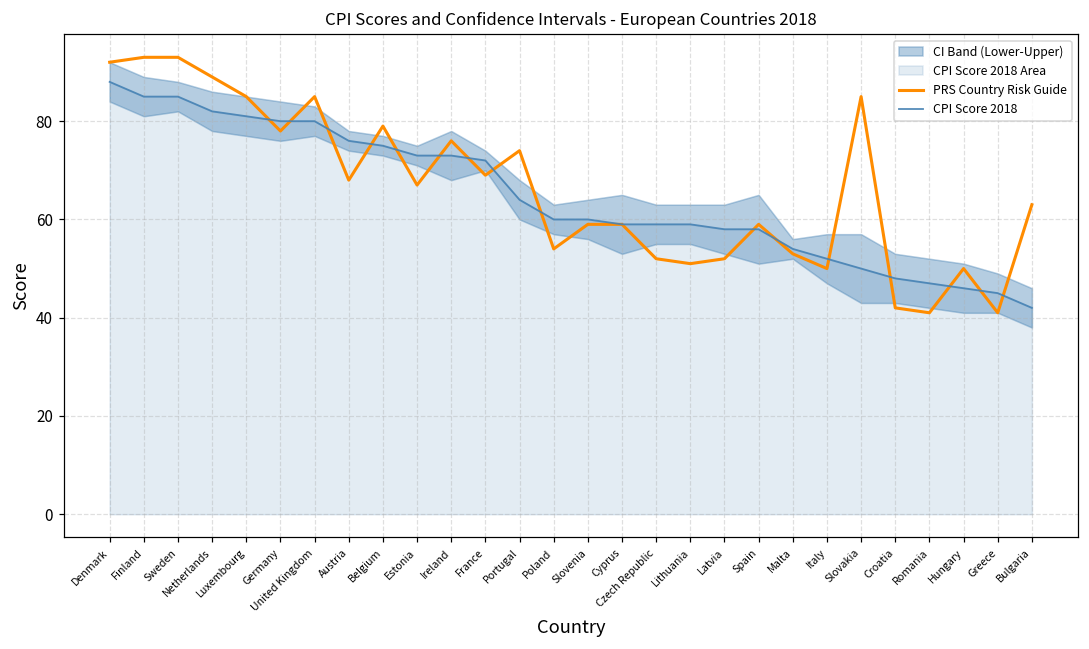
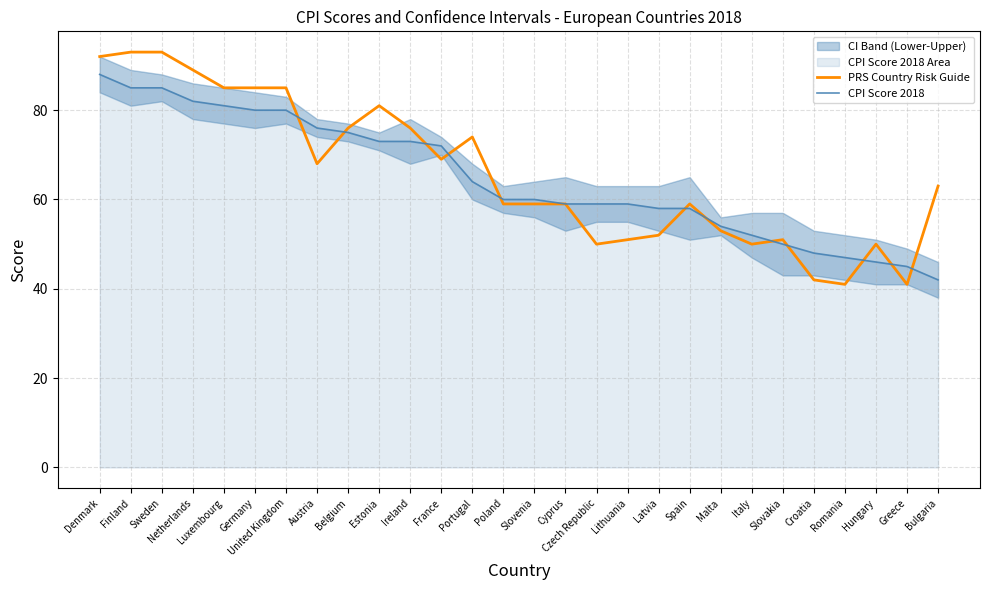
PRS Country Risk Guide, Germany: 78 -> 85
PRS Country Risk Guide, Belgium: 79 -> 76
PRS Country Risk Guide, Estonia: 67 -> 81
PRS Country Risk Guide, Poland: 54 -> 59
PRS Country Risk Guide, Czech Republic: 52 -> 50
PRS Country Risk Guide, Slovakia: 85 -> 51
